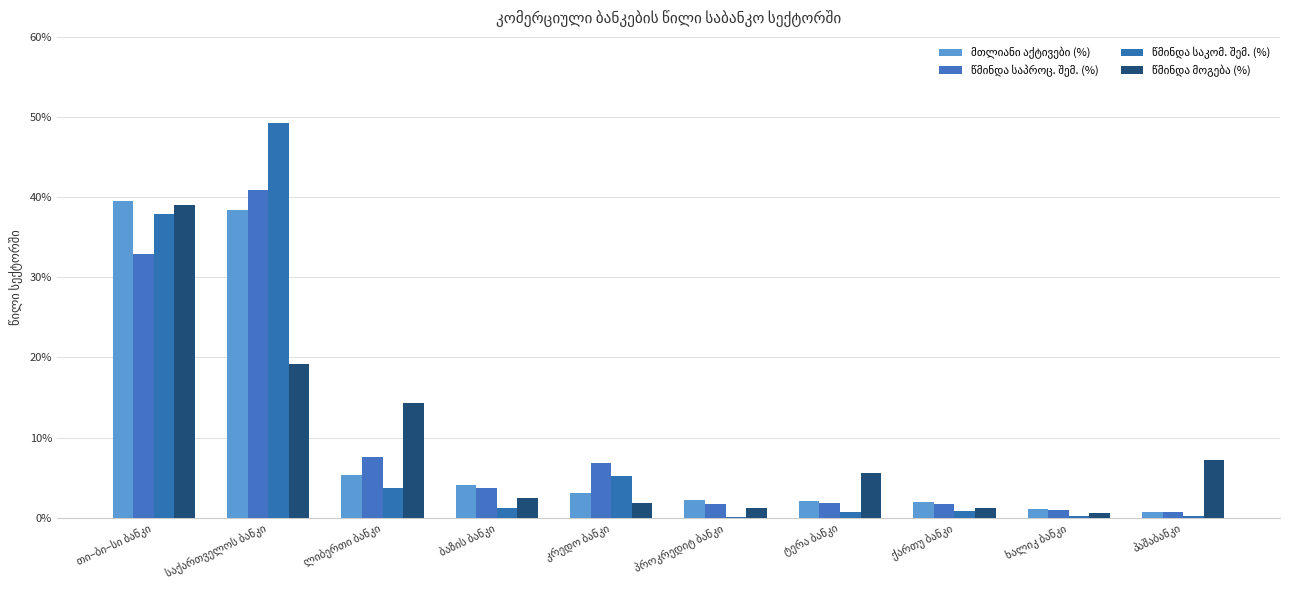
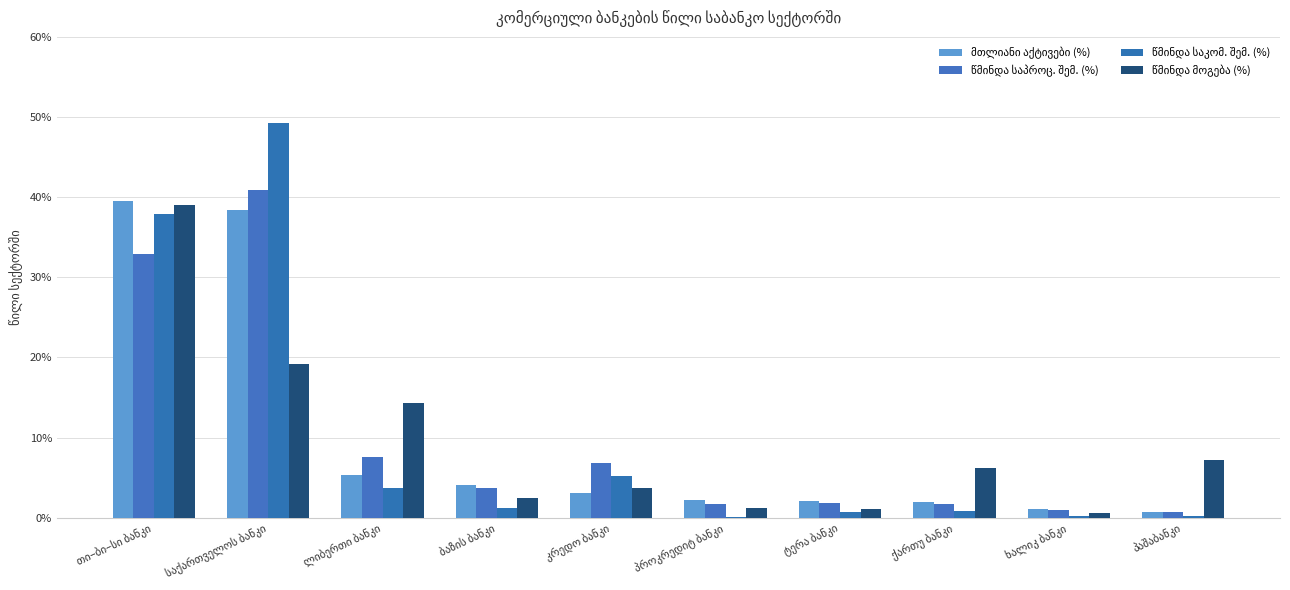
წმინდა მოგება (%), კრედო ბანკი: 2% -> 4%
წმინდა მოგება (%), ტერა ბანკი: 6% -> 1%
წმინდა მოგება (%), ქართუ ბანკი: 1% -> 6%
